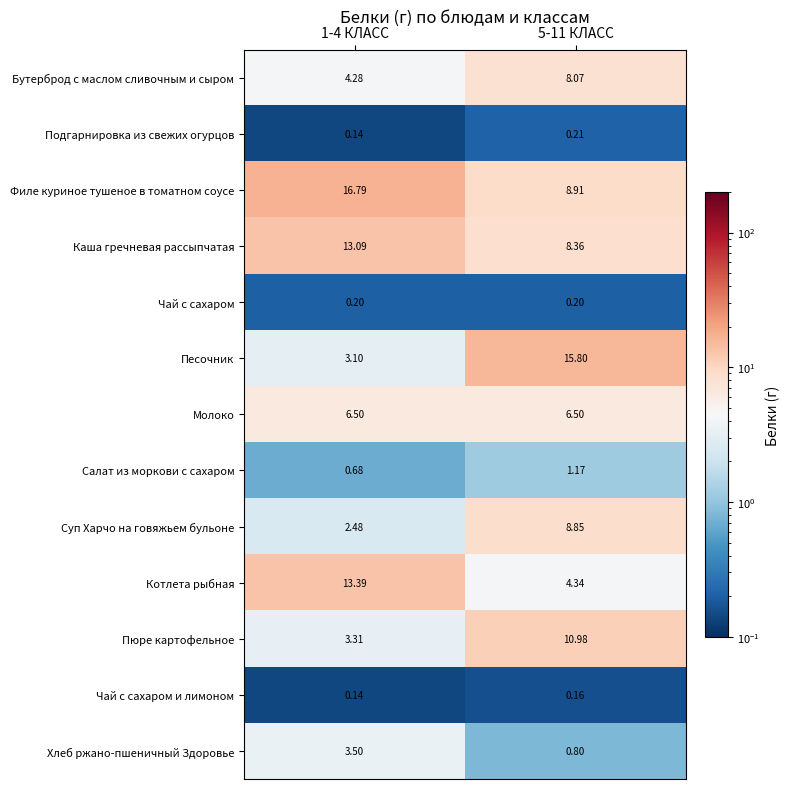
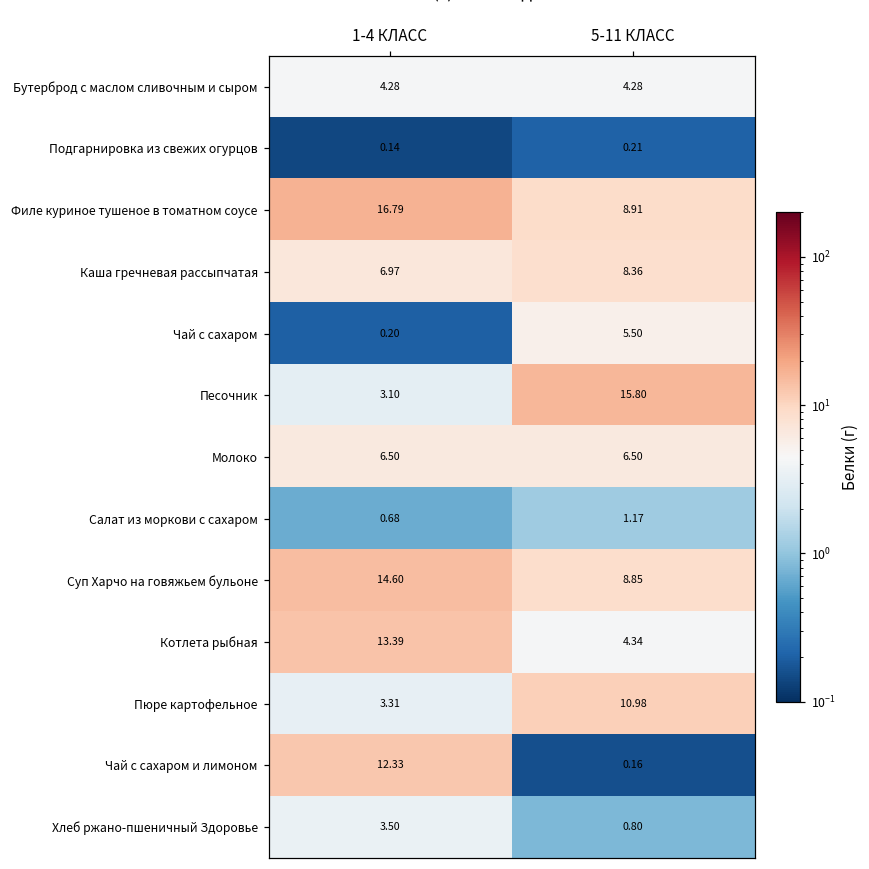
Бутерброд с маслом сливочным и сыром, 5-11 КЛАСС: 8.07 -> 4.28
Каша гречневая рассыпчатая, 1-4 КЛАСС: 13.09 -> 6.97
Чай с сахаром, 5-11 КЛАСС: 0.20 -> 5.50
Суп Харчо на говяжьем бульоне, 1-4 КЛАСС: 2.48 -> 14.60
Чай с сахаром и лимоном, 1-4 КЛАСС: 0.14 -> 12.33
